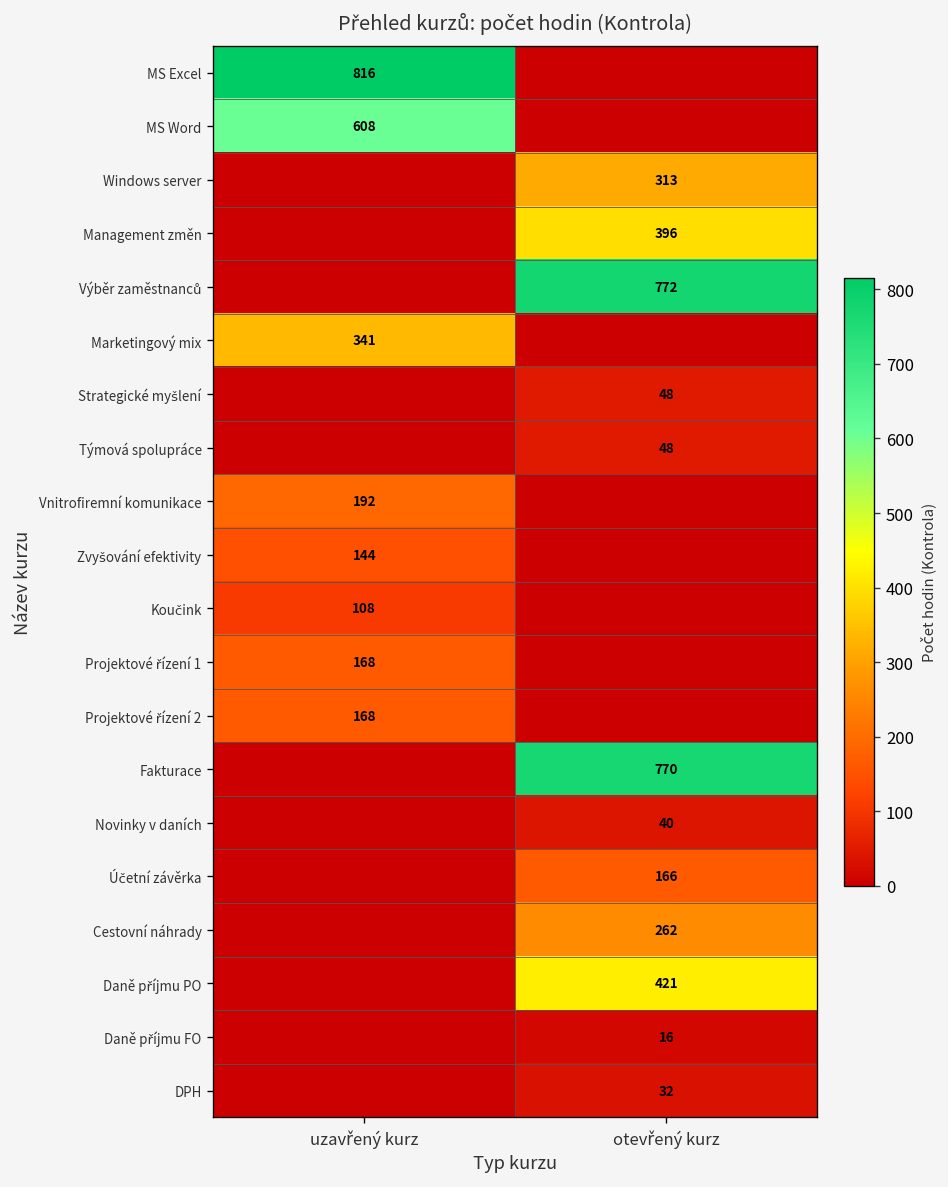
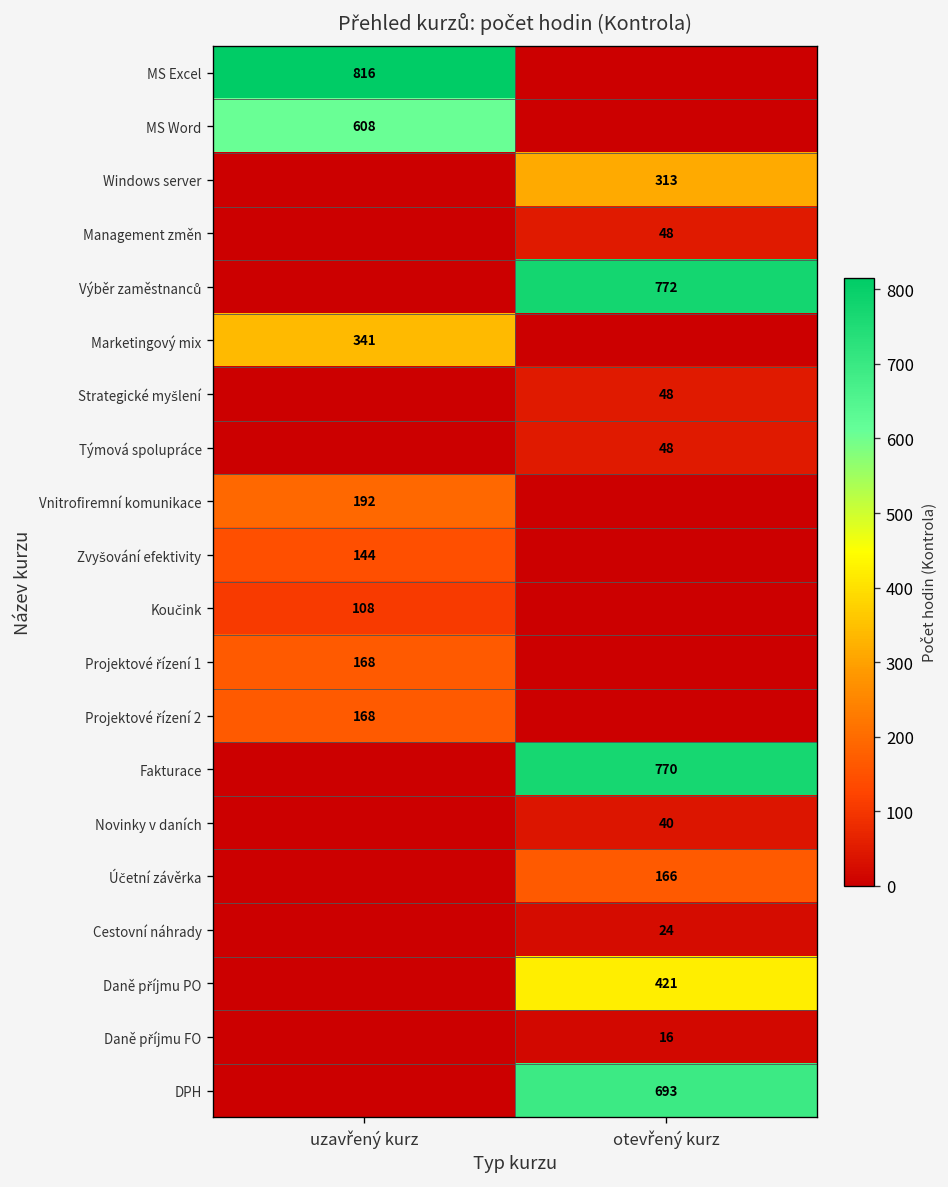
Management změn, otevřený kurz: 396 -> 48
Cestovní náhrady, otevřený kurz: 262 -> 24
DPH, otevřený kurz: 32 -> 693
